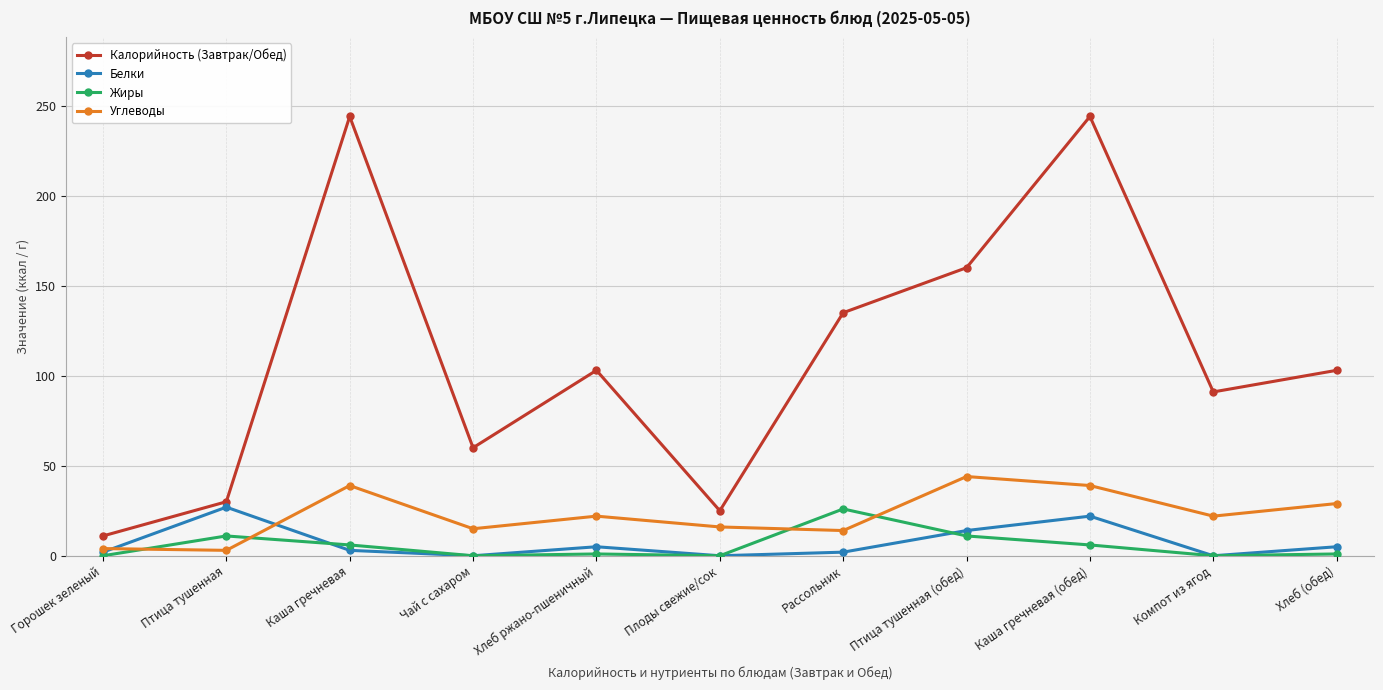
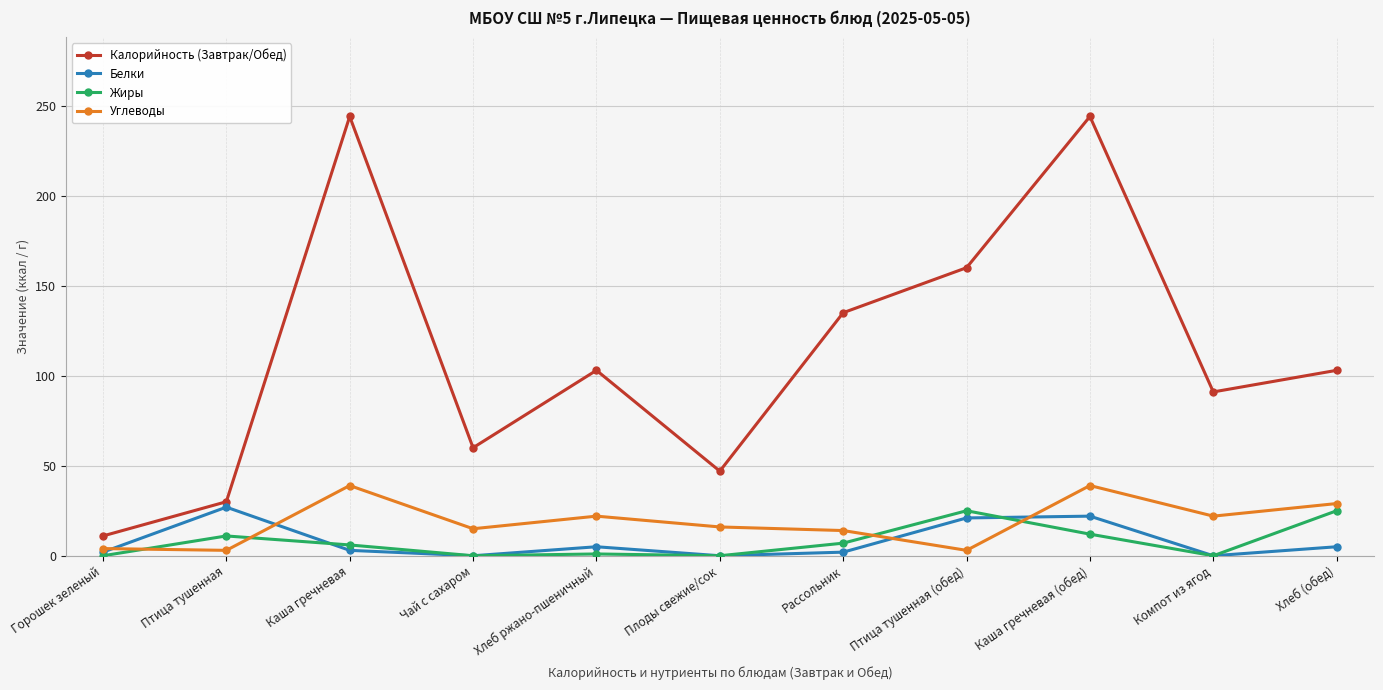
Калорийность (Завтрак/Обед), Плоды свежие/сок: 25 -> 47
Жиры, Рассольник: 26 -> 7
Белки, Птица тушенная (обед): 14 -> 21
Жиры, Птица тушенная (обед): 11 -> 25
Углеводы, Птица тушенная (обед): 44 -> 3
Жиры, Каша гречневая (обед): 6 -> 12
Жиры, Хлеб (обед): 1 -> 25
